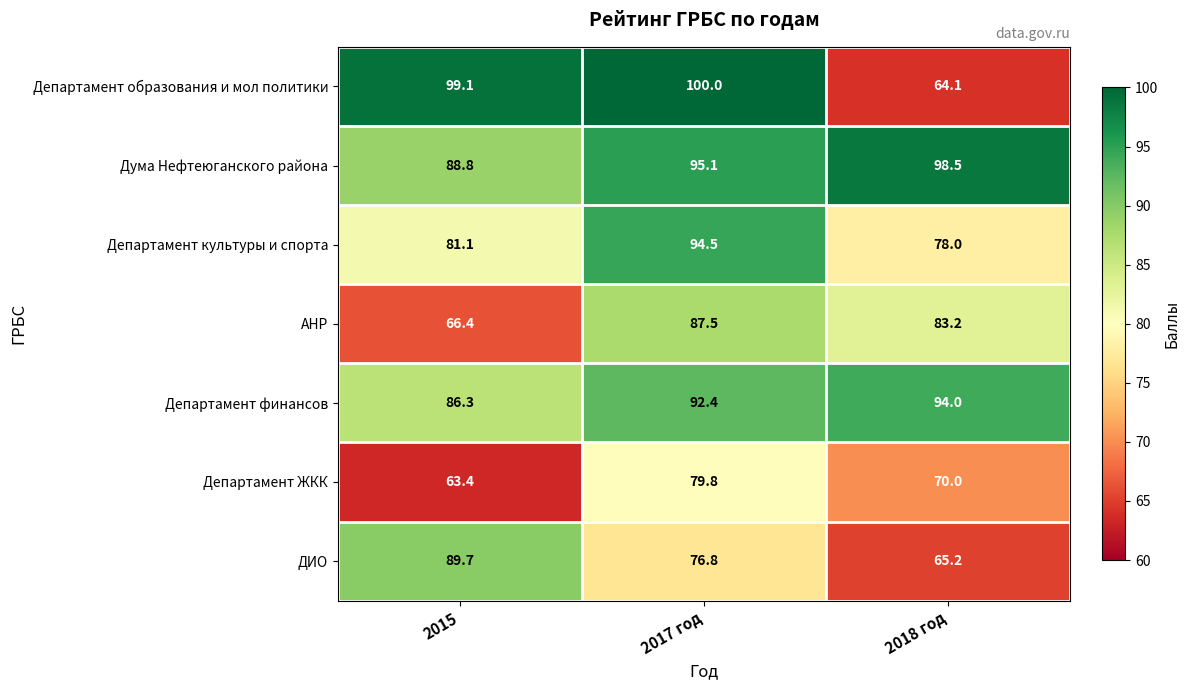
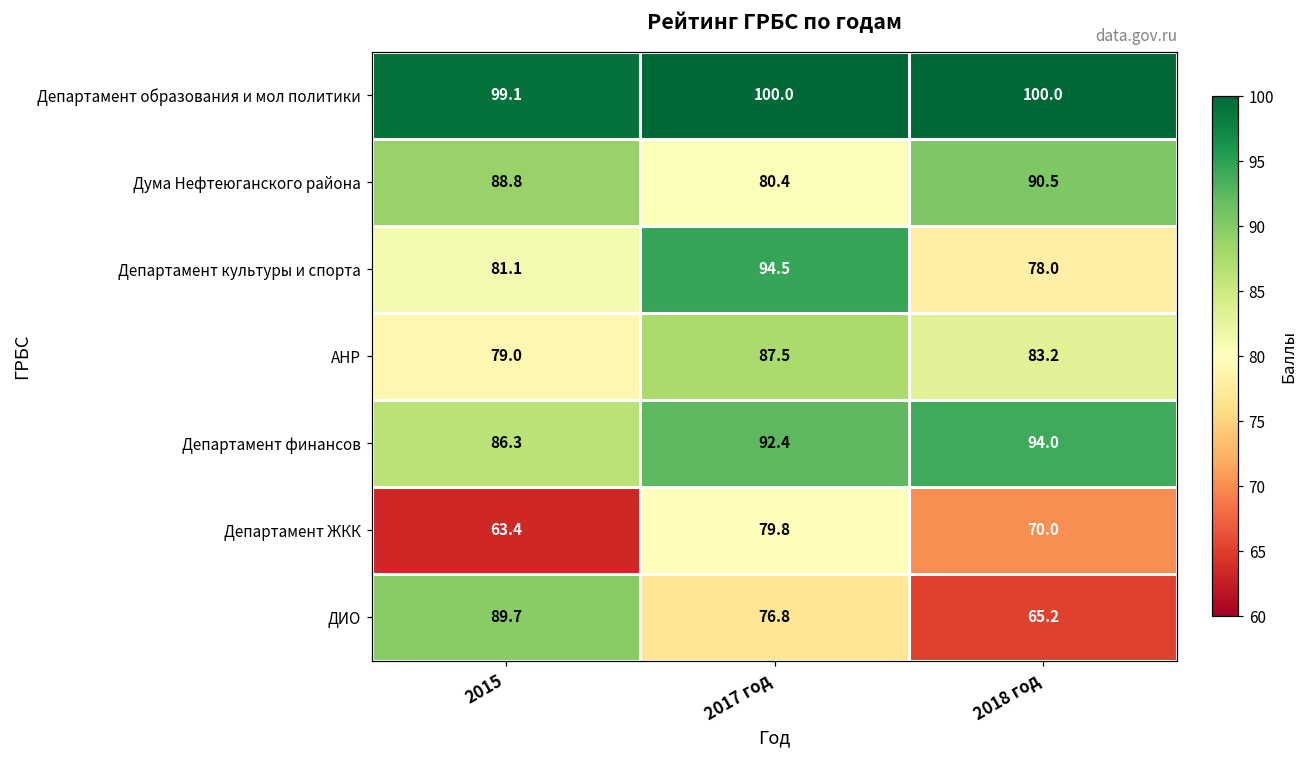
Департамент образования и мол политики, 2018 год: 64.1 -> 100.0
Дума Нефтеюганского района, 2017 год: 95.1 -> 80.4
Дума Нефтеюганского района, 2018 год: 98.5 -> 90.5
АНР, 2015: 66.4 -> 79.0
